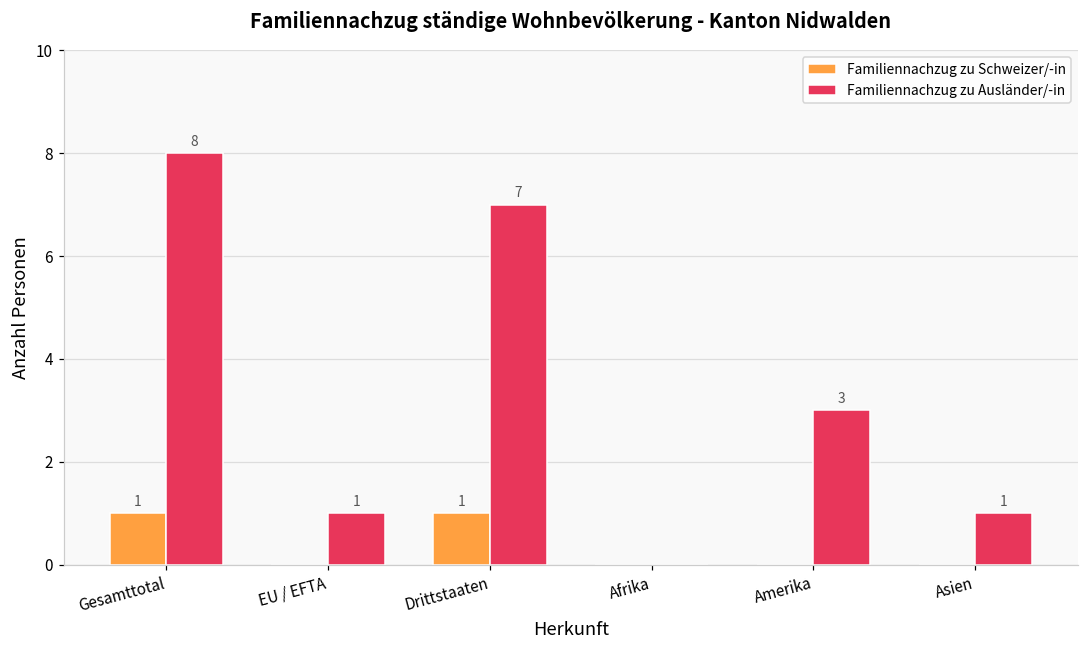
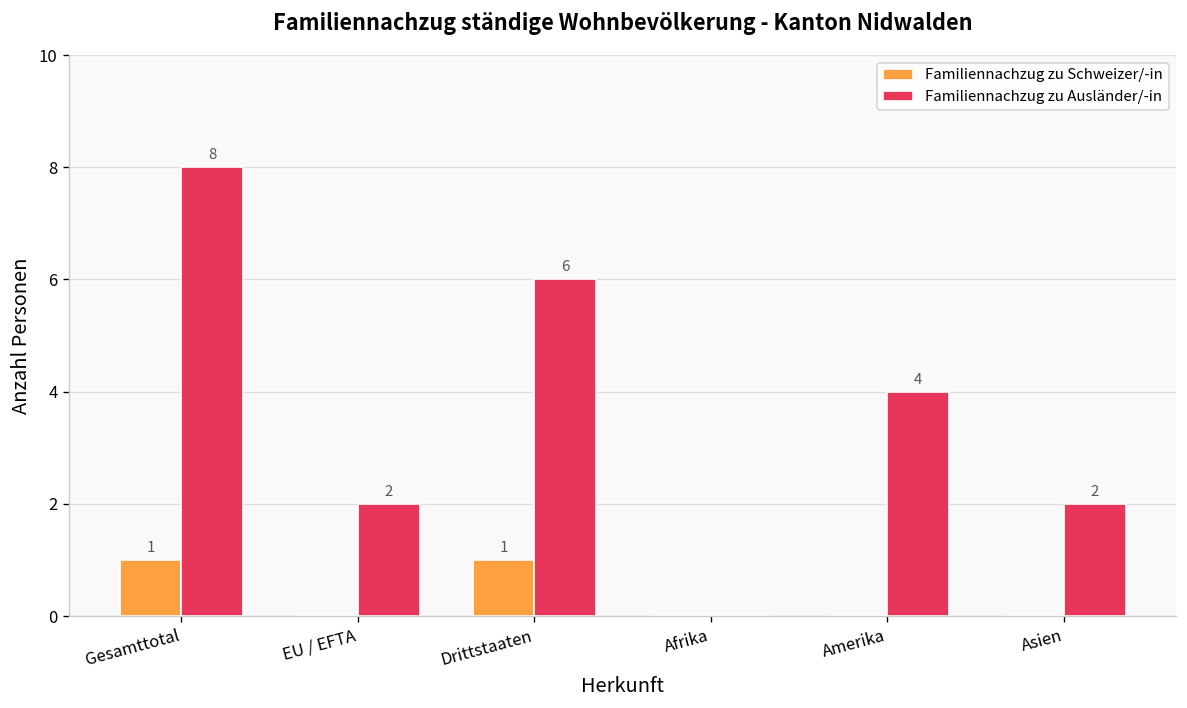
Familiennachzug zu Ausländer/-in, EU / EFTA: 1 -> 2
Familiennachzug zu Ausländer/-in, Drittstaaten: 7 -> 6
Familiennachzug zu Ausländer/-in, Amerika: 3 -> 4
Familiennachzug zu Ausländer/-in, Asien: 1 -> 2
